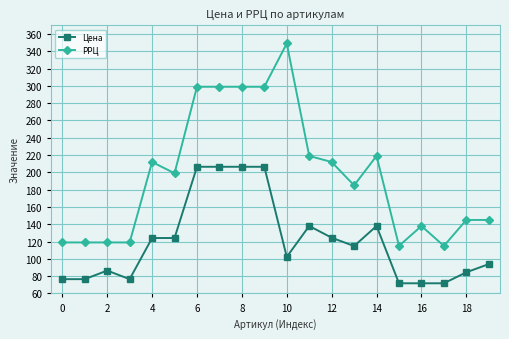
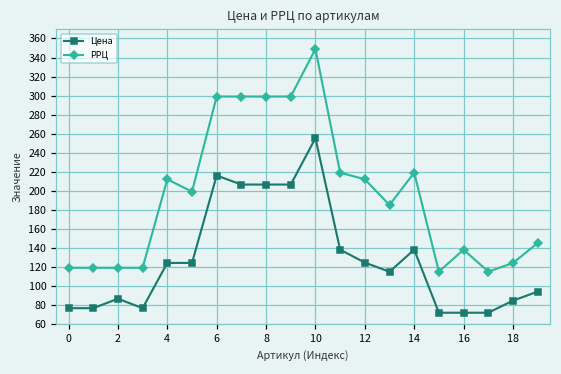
Цена, 6: 210 -> 220
Цена, 10: 100 -> 260
РРЦ, 18: 150 -> 120
